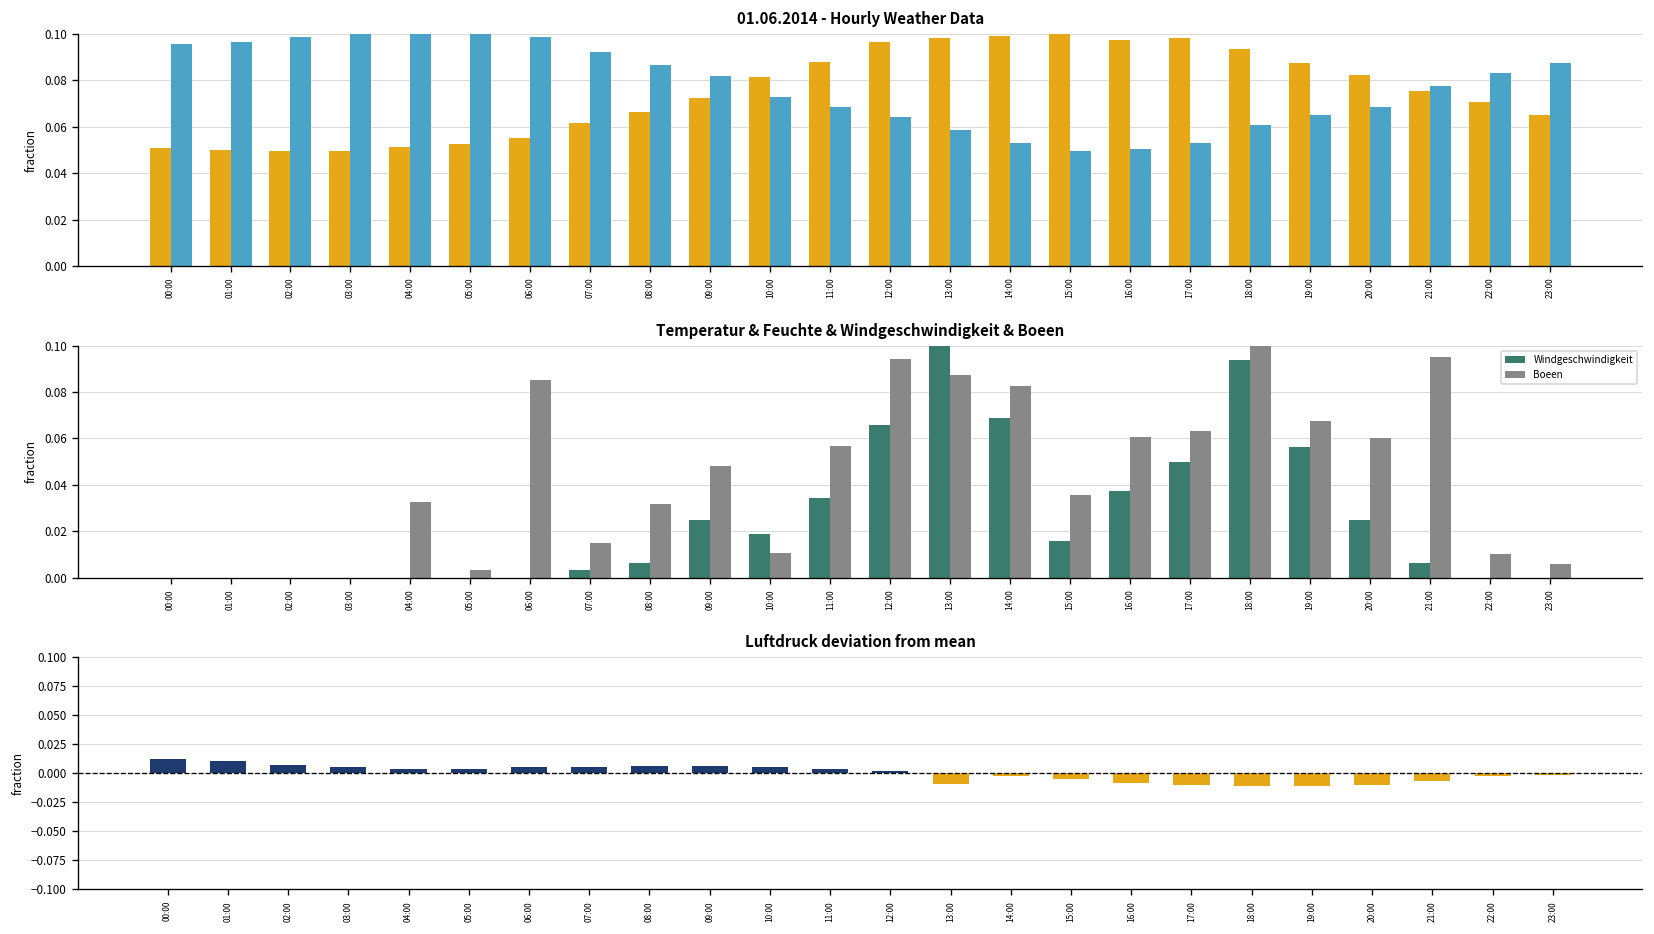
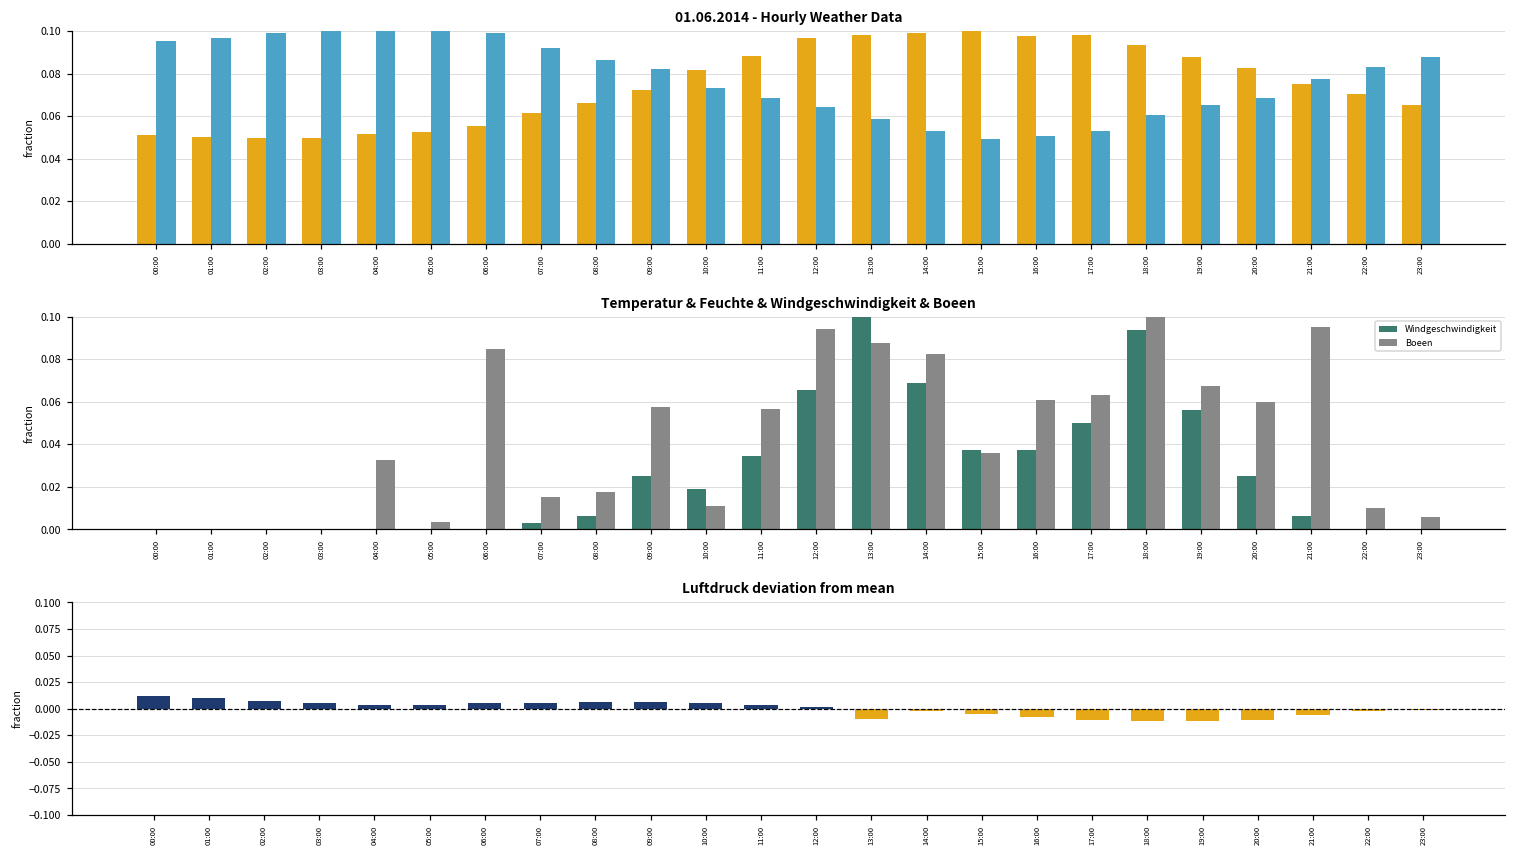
Temperatur & Feuchte & Windgeschwindigkeit & Boeen, Boeen, 08:00: 0.032 -> 0.018
Temperatur & Feuchte & Windgeschwindigkeit & Boeen, Boeen, 09:00: 0.048 -> 0.058
Temperatur & Feuchte & Windgeschwindigkeit & Boeen, Windgeschwindigkeit, 15:00: 0.016 -> 0.038
